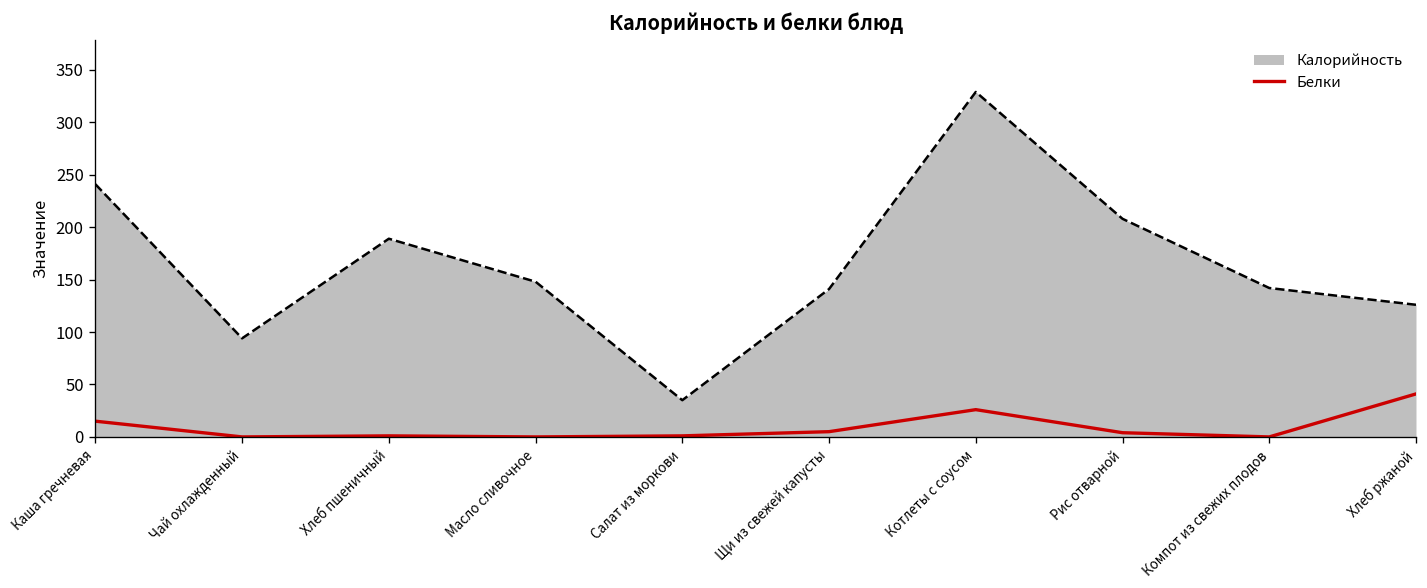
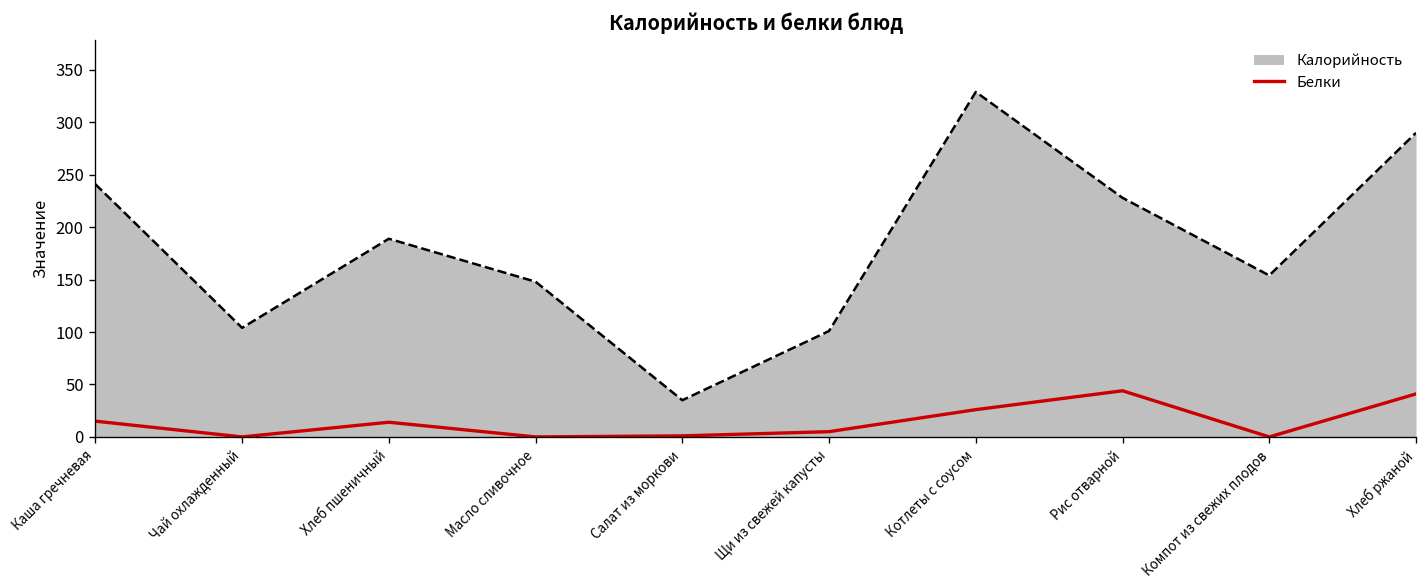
Калорийность, Чай охлажденный: 90 -> 100
Белки, Хлеб пшеничный: 0 -> 10
Калорийность, Щи из свежей капусты: 140 -> 100
Калорийность, Рис отварной: 210 -> 230
Белки, Рис отварной: 0 -> 40
Калорийность, Компот из свежих плодов: 140 -> 150
Калорийность, Хлеб ржаной: 130 -> 290
